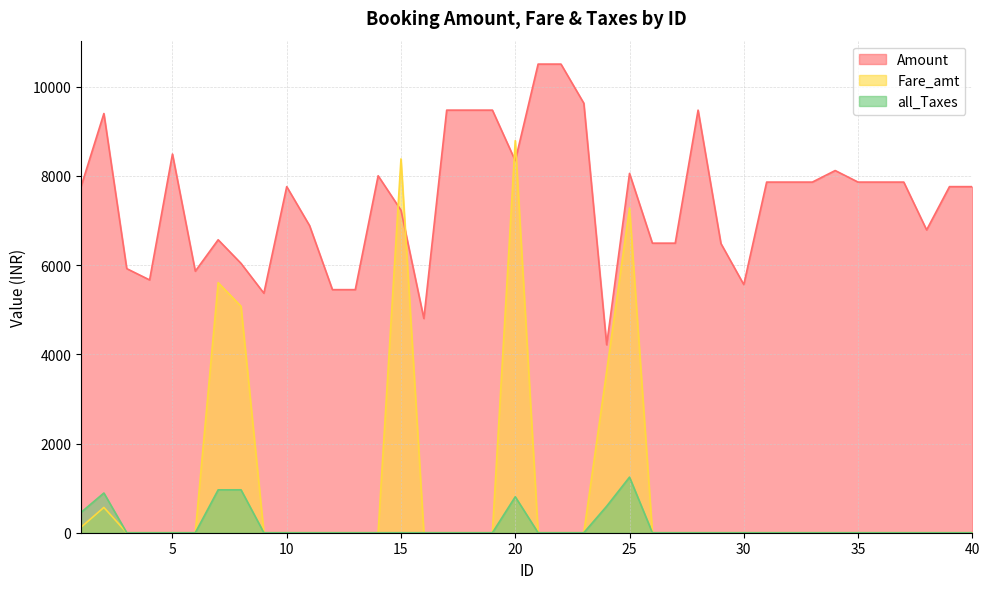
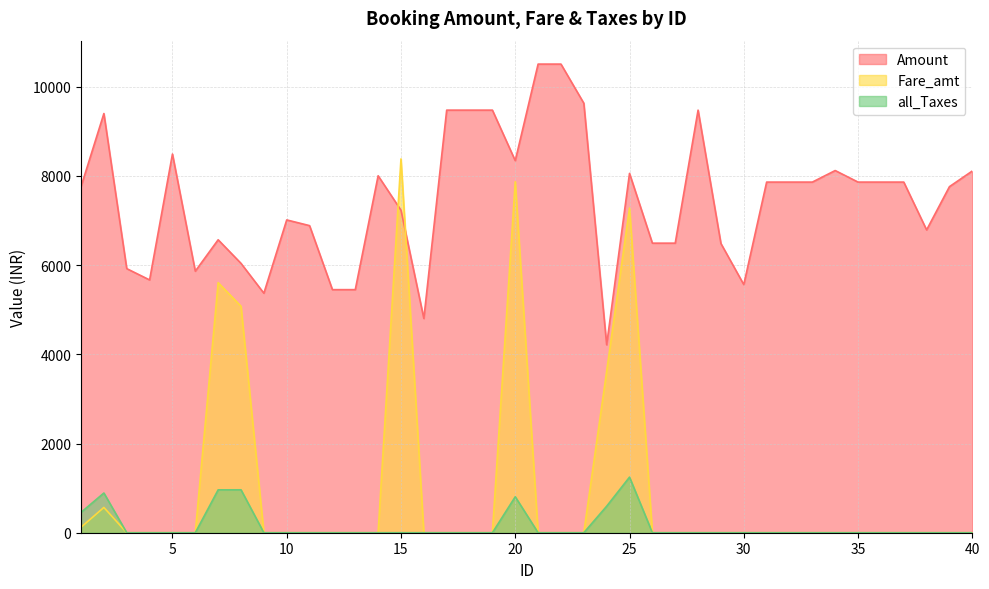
Amount, 10: 7800 -> 7000
Fare_amt, 20: 8800 -> 7900
Amount, 40: 7800 -> 8100
